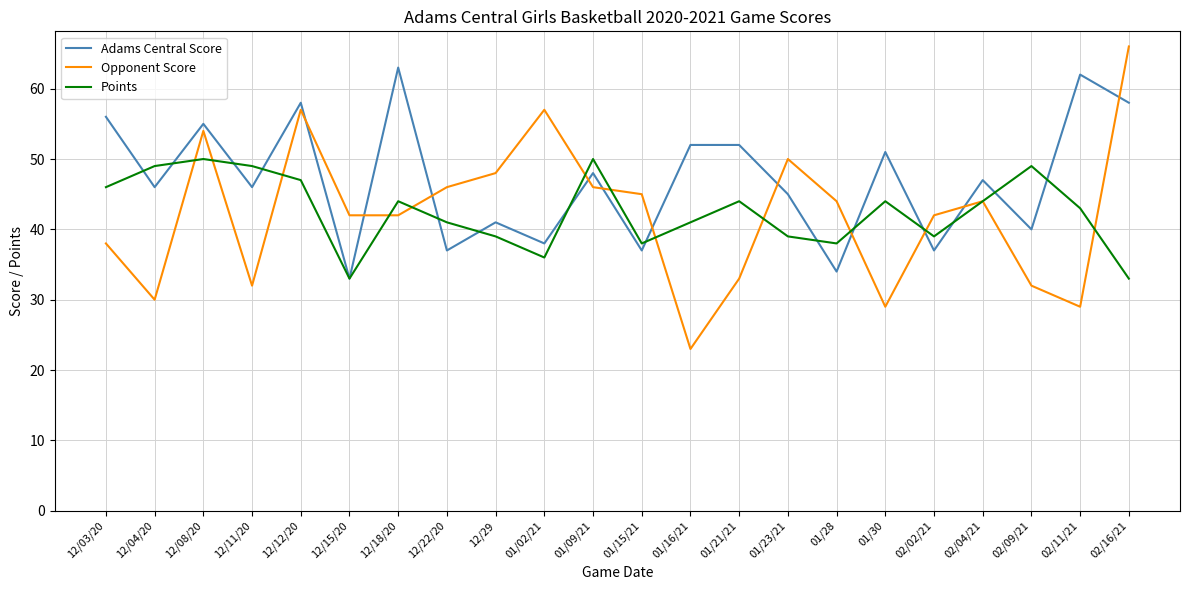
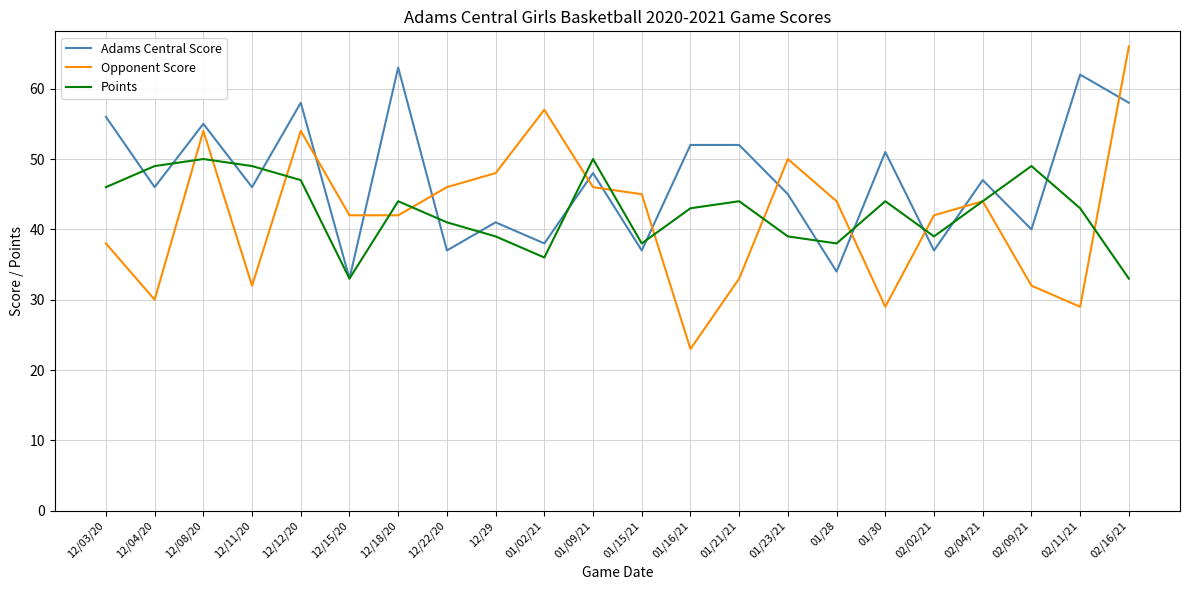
Opponent Score, 12/12/20: 57 -> 54
Points, 01/16/21: 41 -> 43
